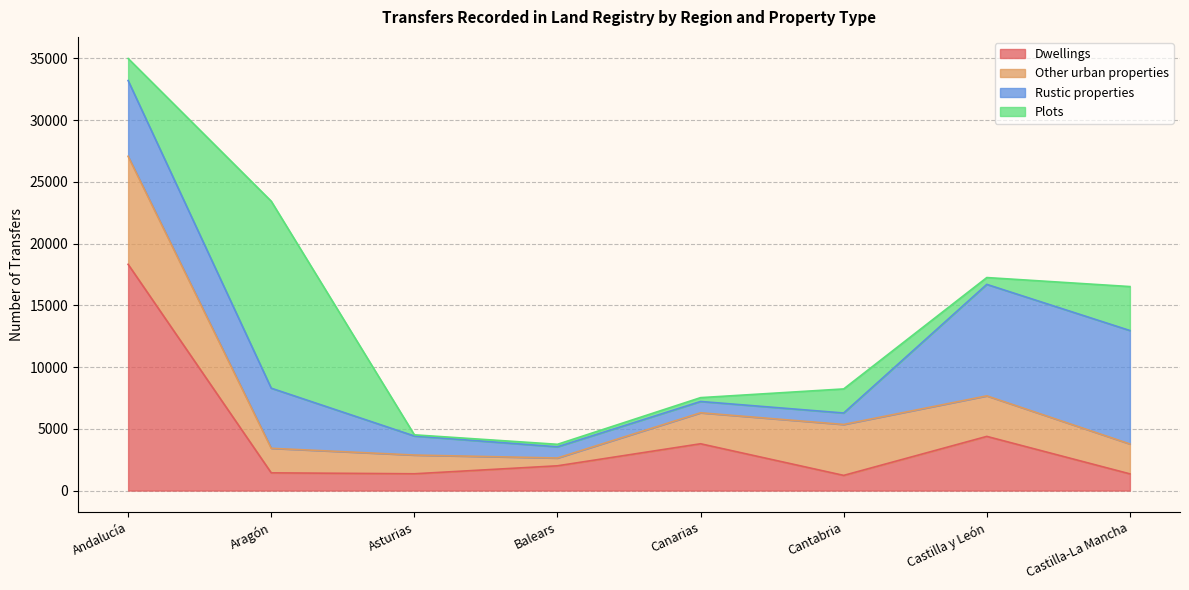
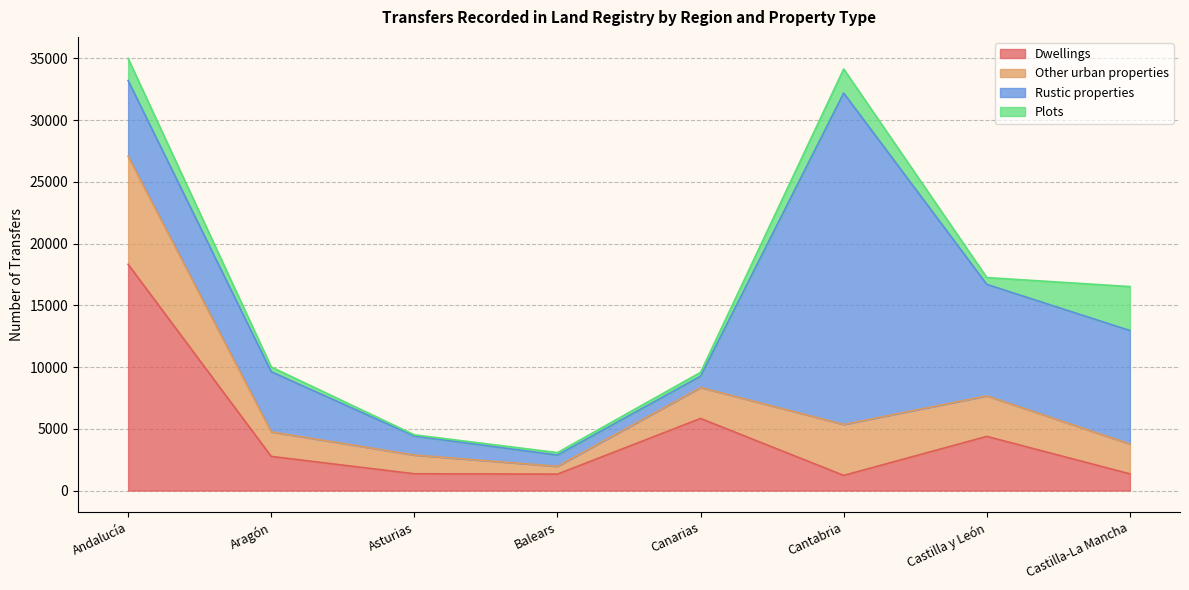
Dwellings, Aragón: 1400 -> 2800
Plots, Aragón: 15100 -> 400
Dwellings, Balears: 2000 -> 1300
Dwellings, Canarias: 3800 -> 5800
Rustic properties, Cantabria: 900 -> 26800
